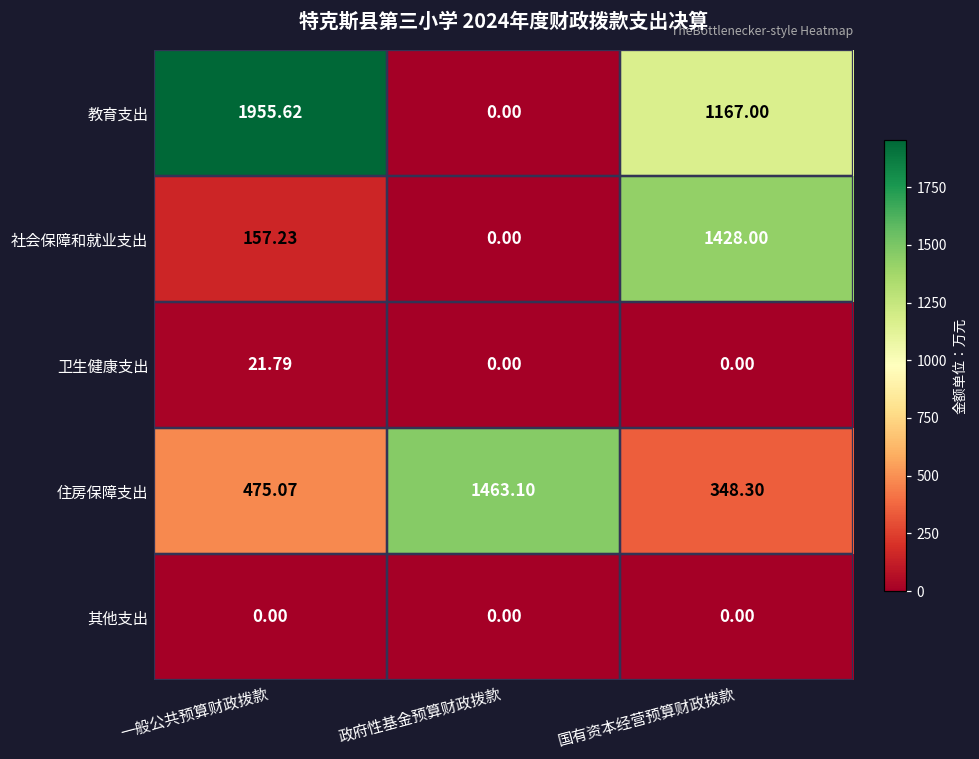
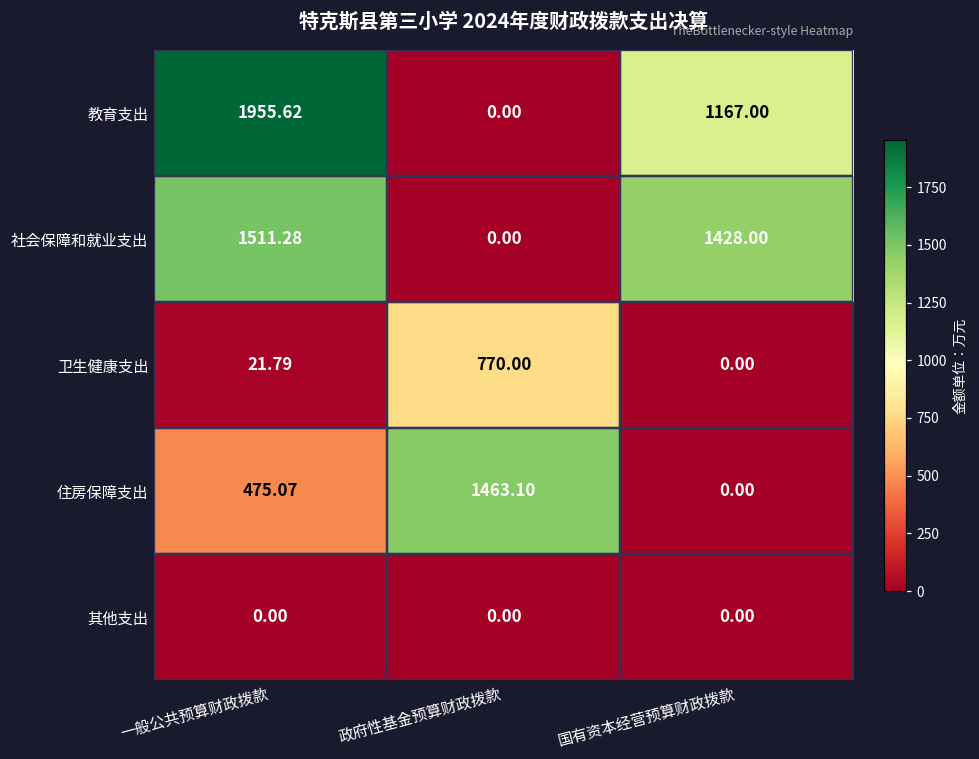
社会保障和就业支出, 一般公共预算财政拨款: 157.23 -> 1511.28
卫生健康支出, 政府性基金预算财政拨款: 0.00 -> 770.00
住房保障支出, 国有资本经营预算财政拨款: 348.30 -> 0.00
